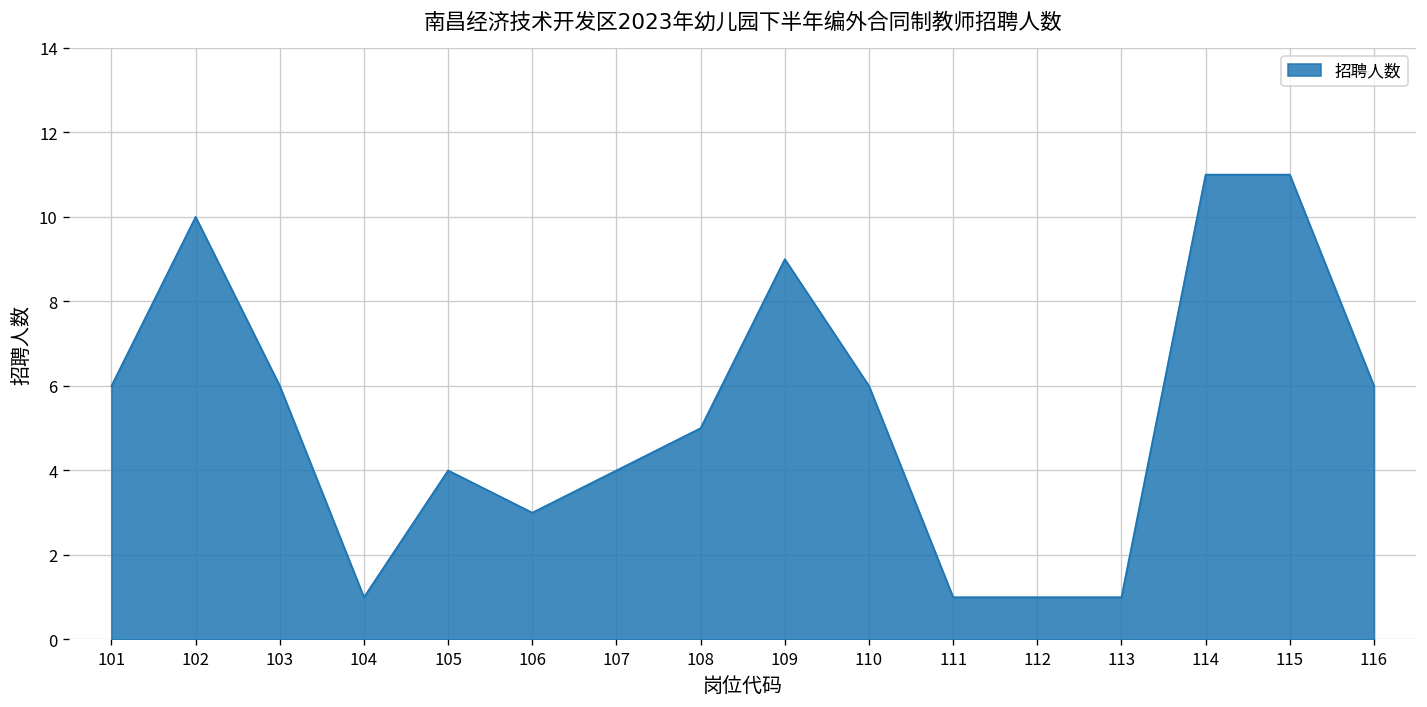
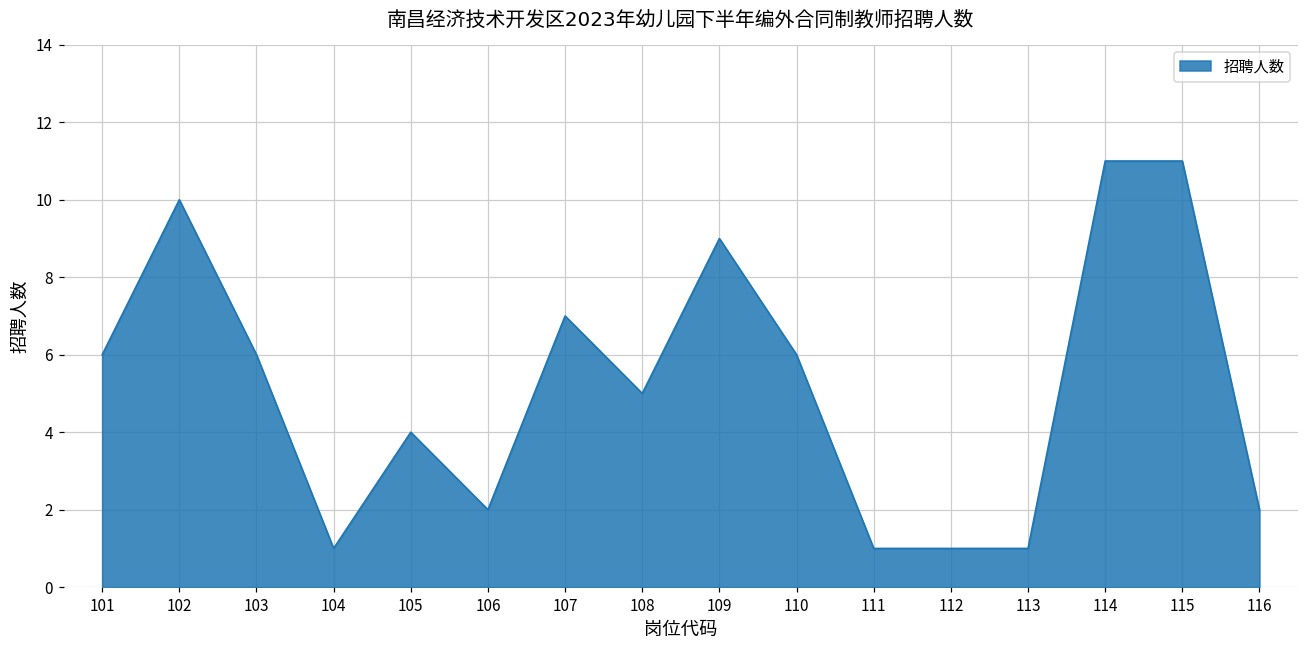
106: 3 -> 2
107: 4 -> 7
116: 6 -> 2
